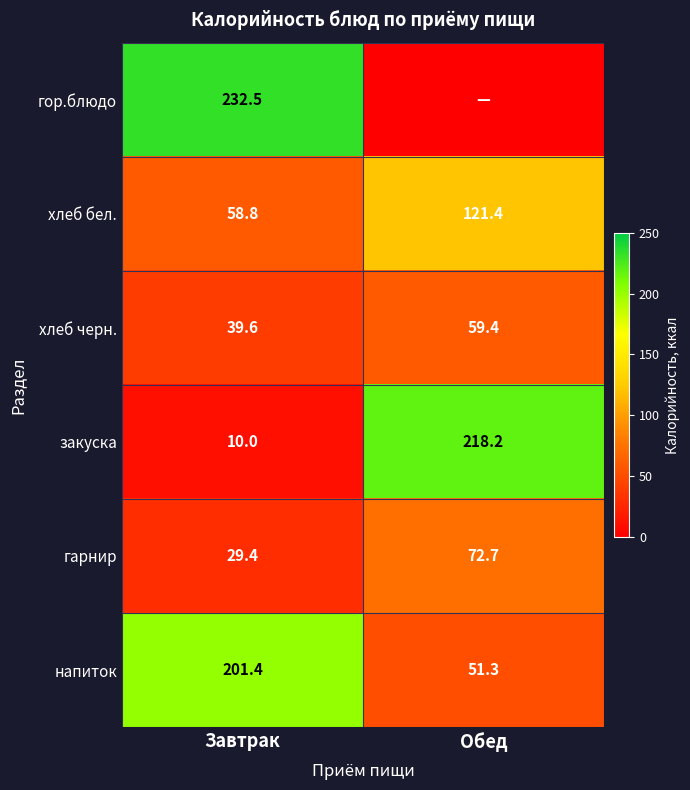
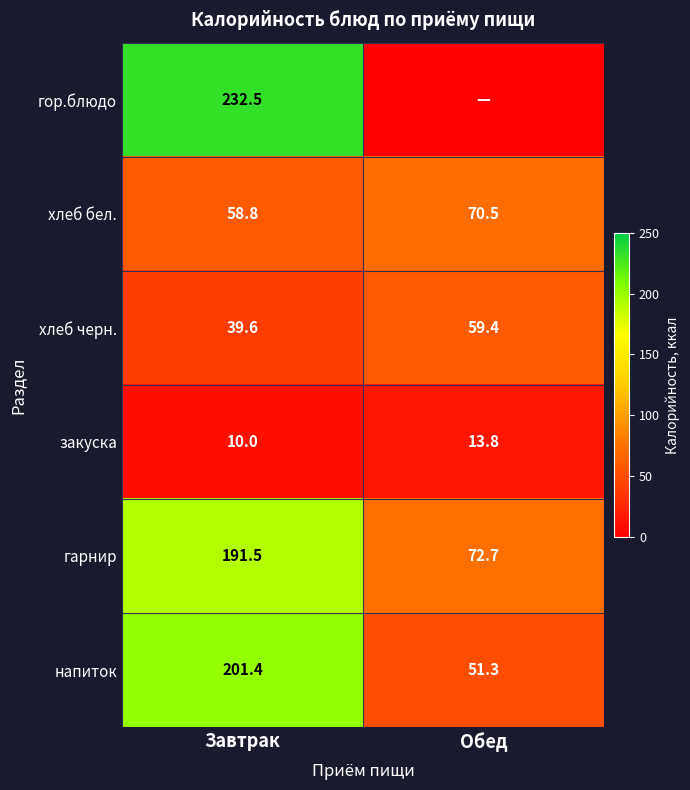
хлеб бел., Обед: 121.4 -> 70.5
закуска, Обед: 218.2 -> 13.8
гарнир, Завтрак: 29.4 -> 191.5
